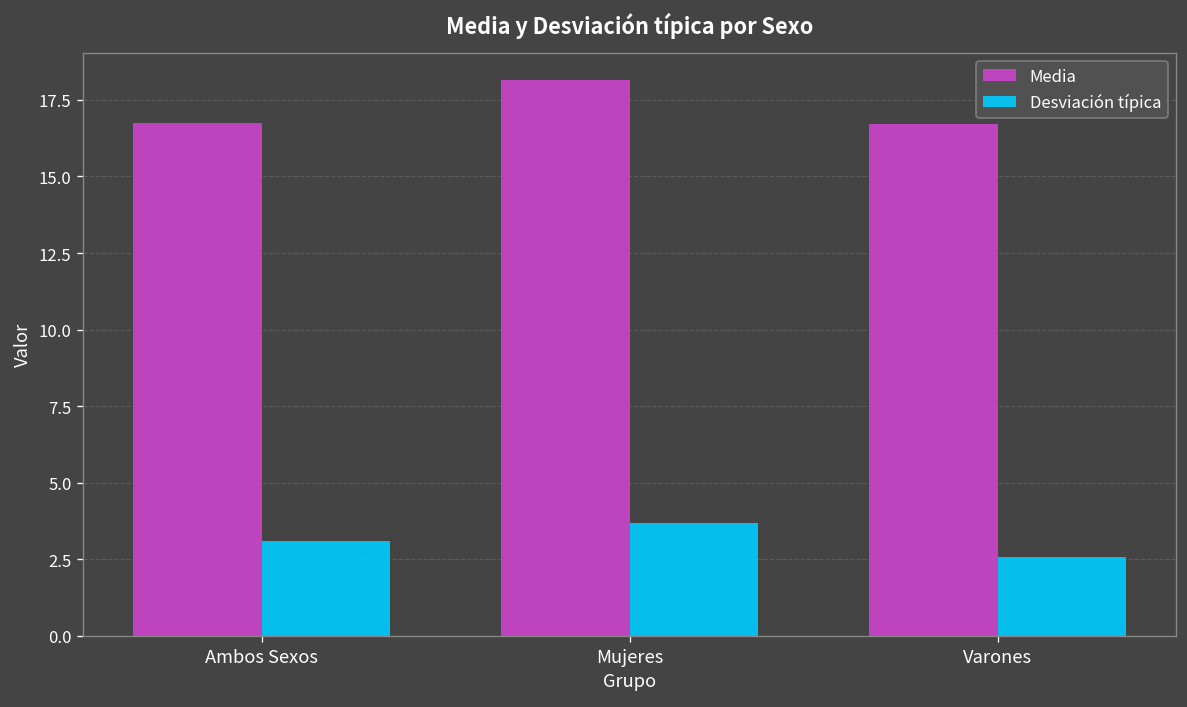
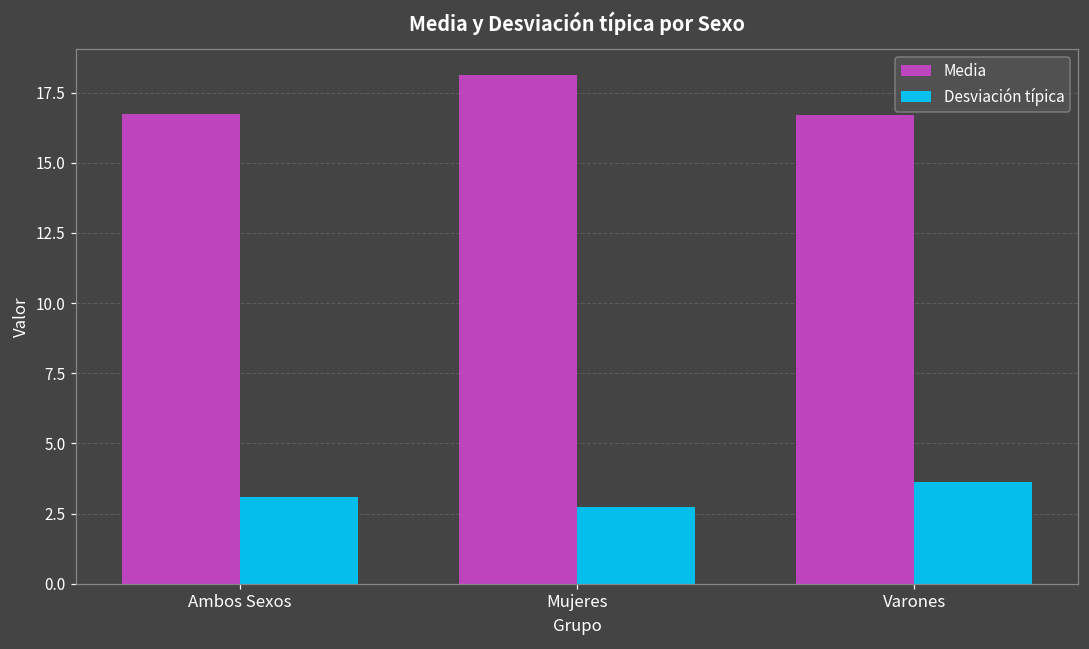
Desviación típica, Mujeres: 3.7 -> 2.8
Desviación típica, Varones: 2.6 -> 3.6
